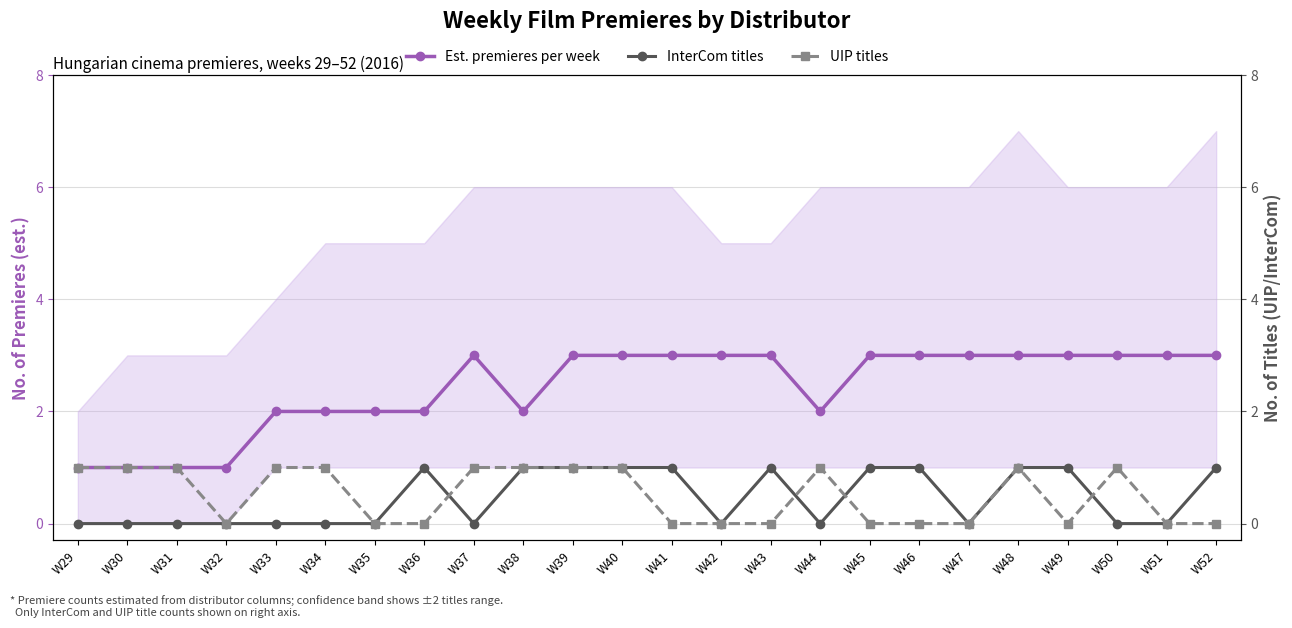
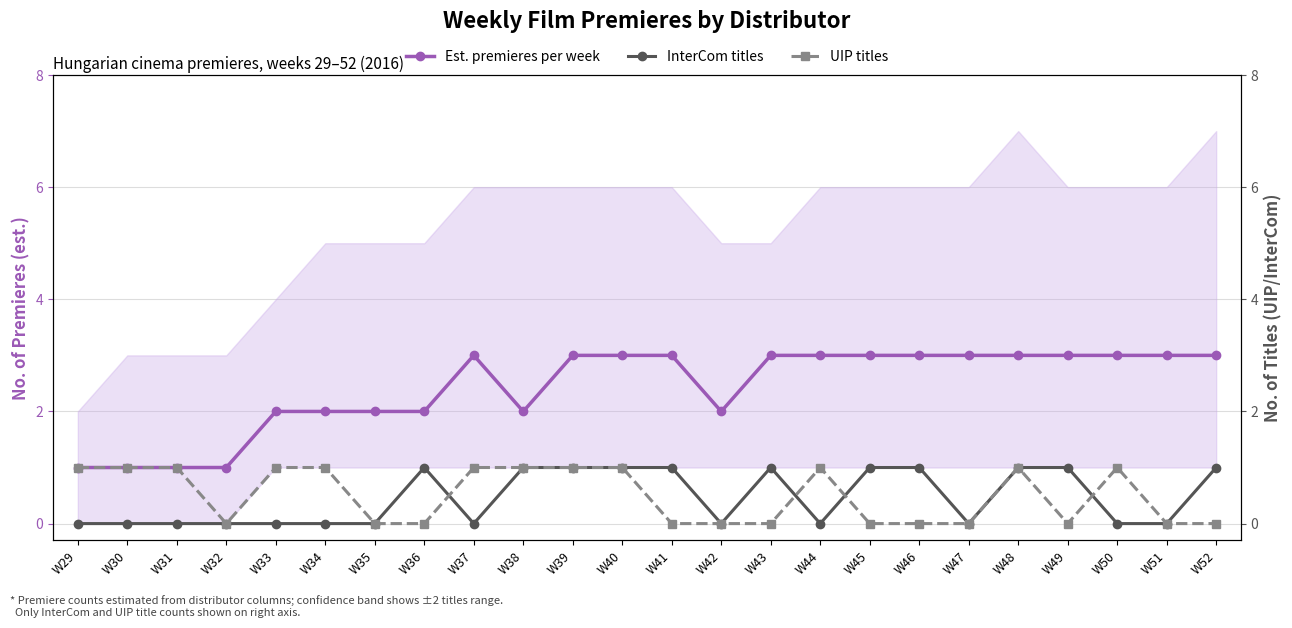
Est. premieres per week, W42: 3 -> 2
Est. premieres per week, W44: 2 -> 3
